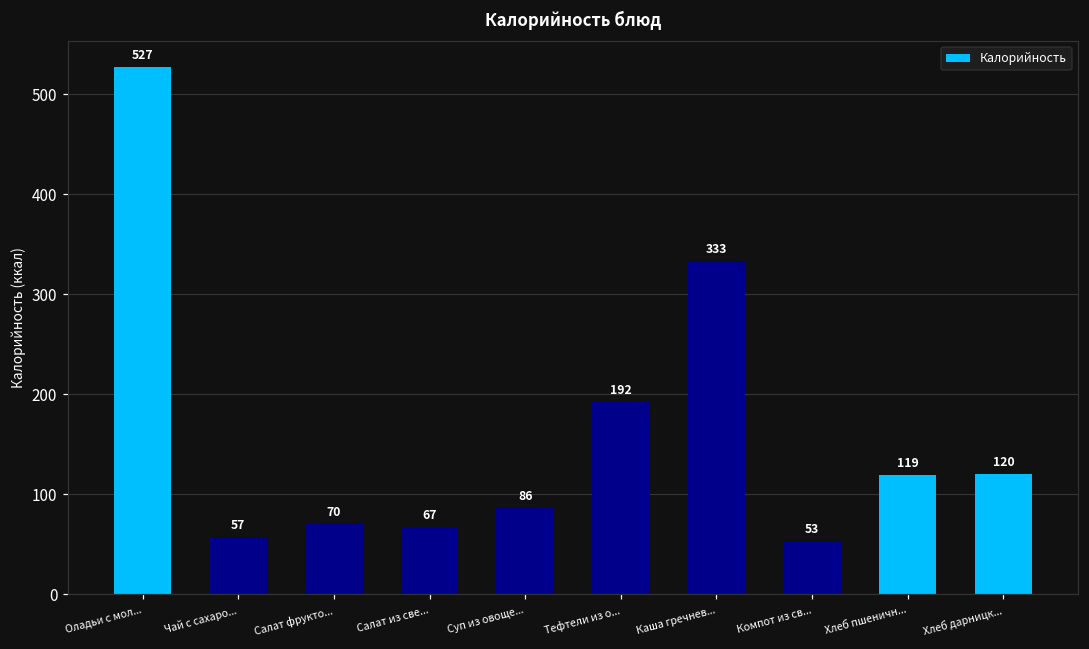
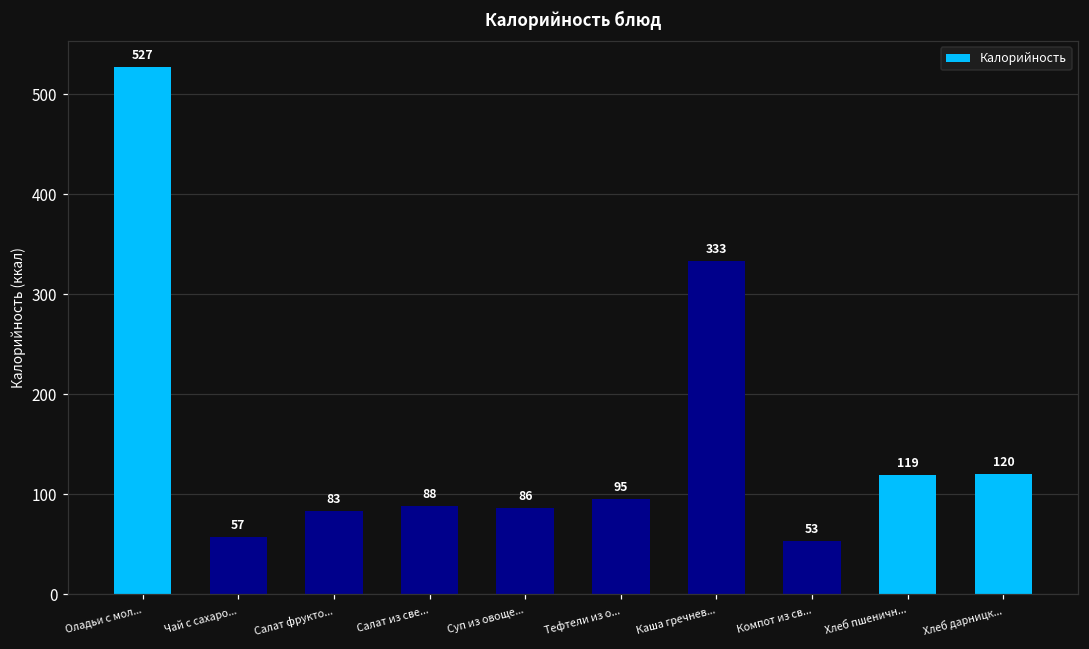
Салат фрукто...: 70 -> 83
Салат из све...: 67 -> 88
Тефтели из о...: 192 -> 95
